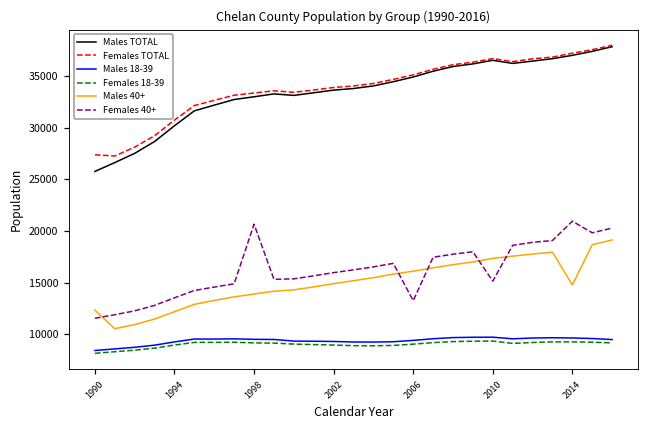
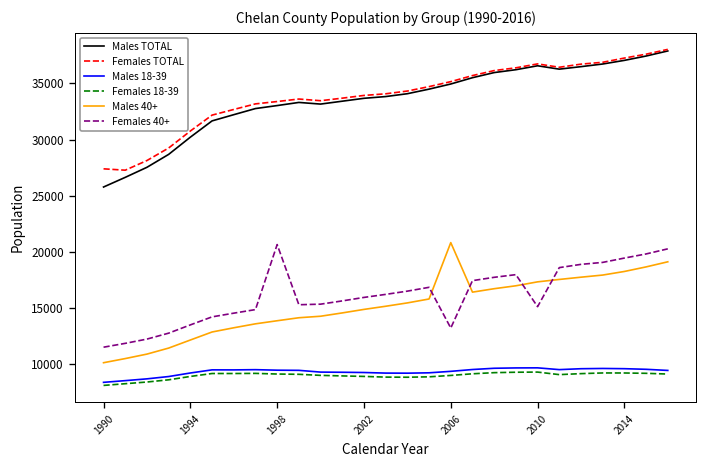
Males 40+, 1990: 12000 -> 10000
Males 40+, 2006: 16000 -> 21000
Males 40+, 2014: 15000 -> 18000
Females 40+, 2014: 21000 -> 19000
